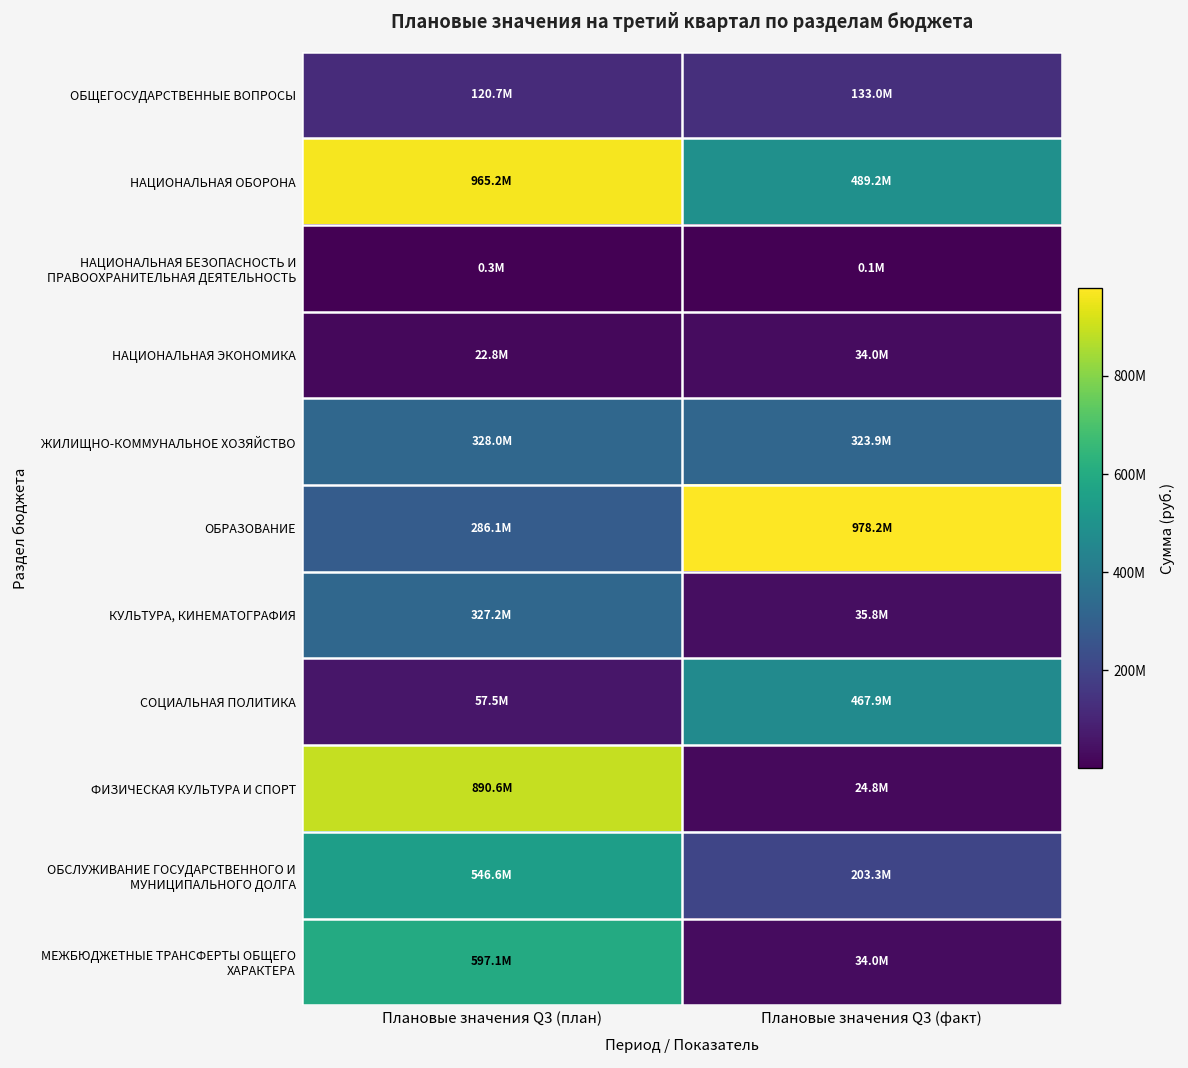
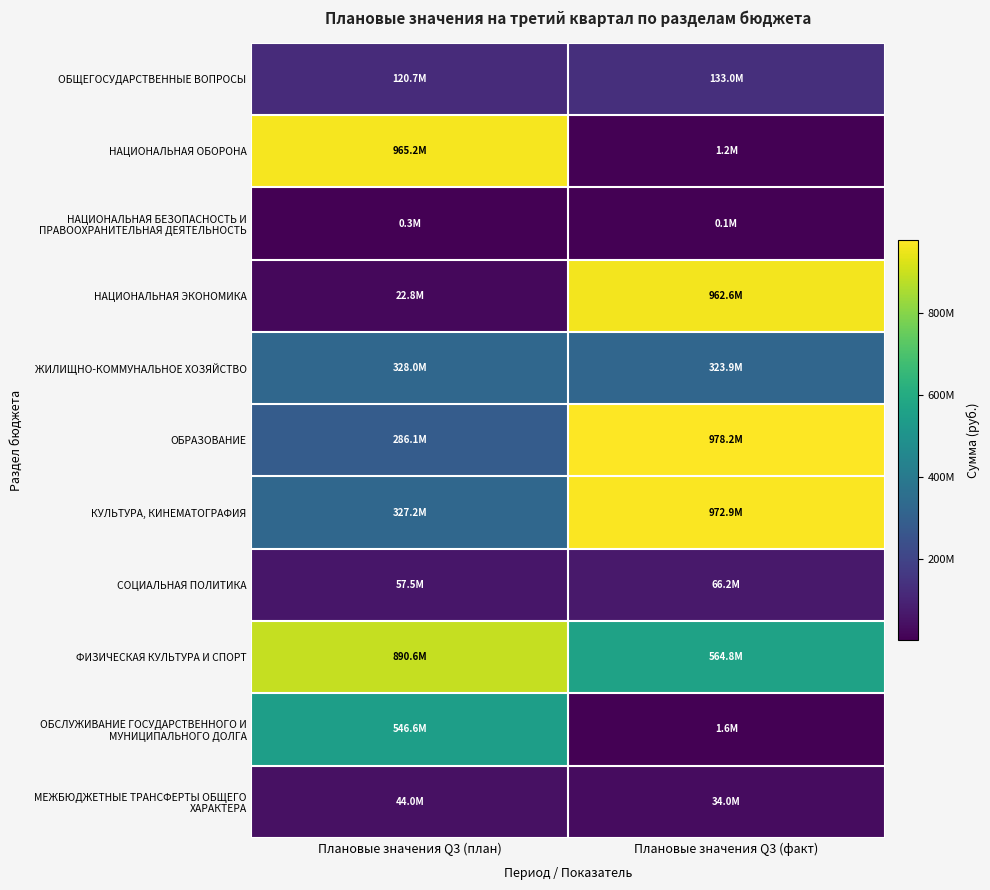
НАЦИОНАЛЬНАЯ ОБОРОНА, Плановые значения Q3 (факт): 489.2M -> 1.2M
НАЦИОНАЛЬНАЯ ЭКОНОМИКА, Плановые значения Q3 (факт): 34.0M -> 962.6M
КУЛЬТУРА, КИНЕМАТОГРАФИЯ, Плановые значения Q3 (факт): 35.8M -> 972.9M
СОЦИАЛЬНАЯ ПОЛИТИКА, Плановые значения Q3 (факт): 467.9M -> 66.2M
ФИЗИЧЕСКАЯ КУЛЬТУРА И СПОРТ, Плановые значения Q3 (факт): 24.8M -> 564.8M
ОБСЛУЖИВАНИЕ ГОСУДАРСТВЕННОГО И МУНИЦИПАЛЬНОГО ДОЛГА, Плановые значения Q3 (факт): 203.3M -> 1.6M
МЕЖБЮДЖЕТНЫЕ ТРАНСФЕРТЫ ОБЩЕГО ХАРАКТЕРА, Плановые значения Q3 (план): 597.1M -> 44.0M
